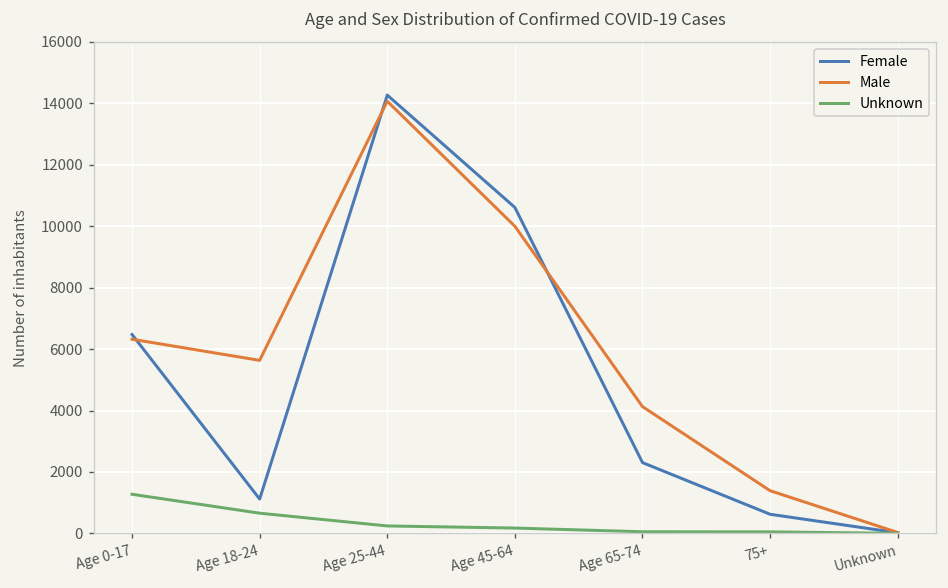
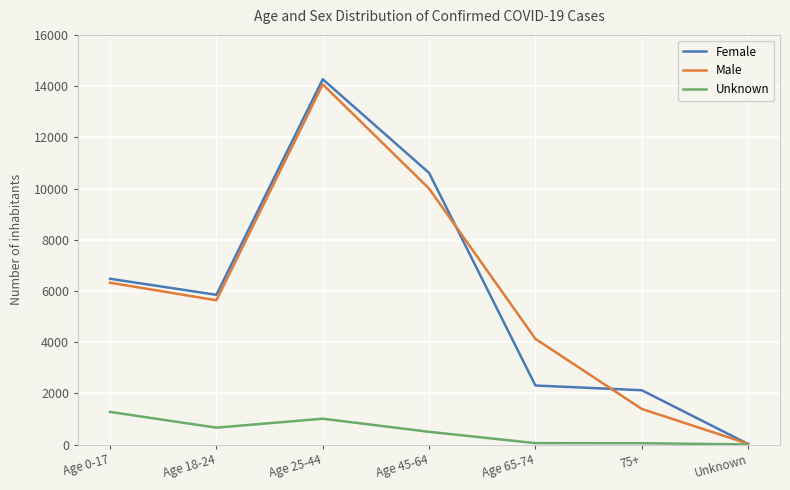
Female, Age 18-24: 1100 -> 5800
Unknown, Age 25-44: 200 -> 1000
Unknown, Age 45-64: 200 -> 500
Female, 75+: 600 -> 2100
